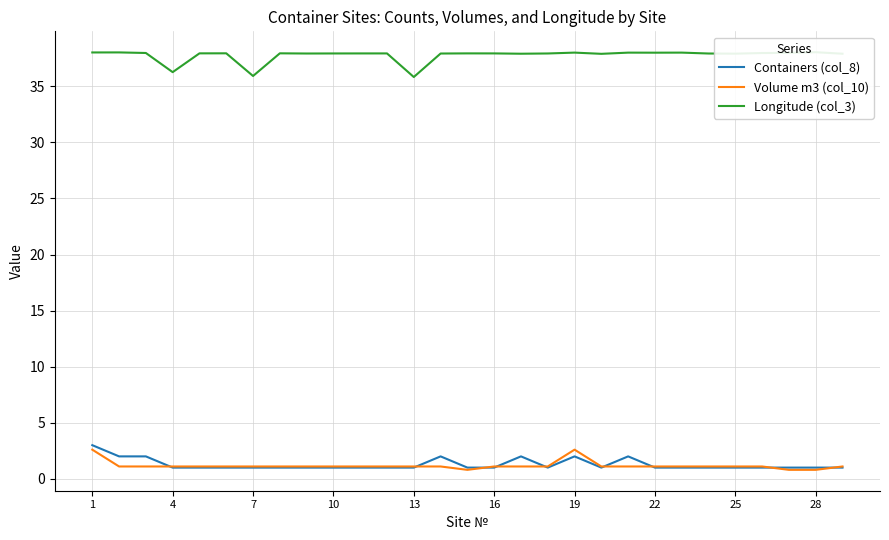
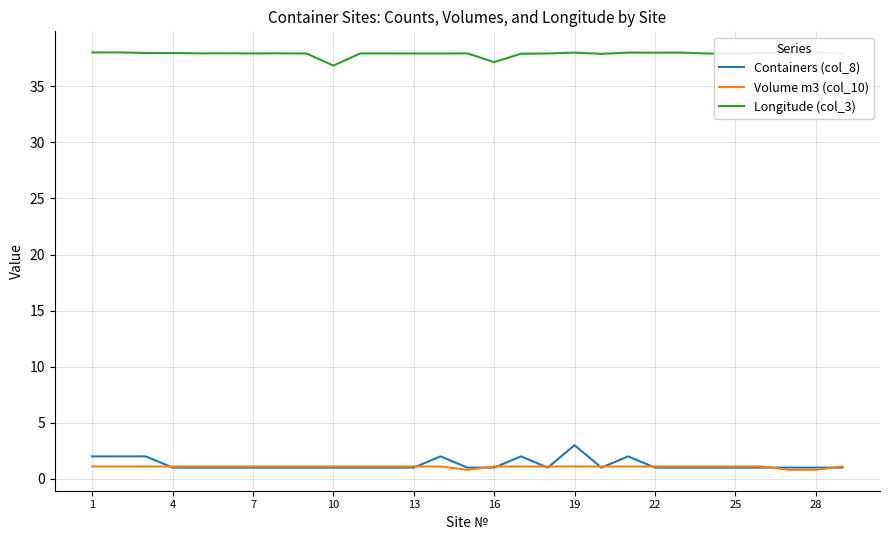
Containers (col_8), 1: 3 -> 2
Volume m3 (col_10), 1: 2.6 -> 1.1
Longitude (col_3), 4: 36.3 -> 38.0
Longitude (col_3), 7: 35.9 -> 37.9
Longitude (col_3), 10: 37.9 -> 36.9
Longitude (col_3), 13: 35.8 -> 37.9
Longitude (col_3), 16: 37.9 -> 37.2
Containers (col_8), 19: 2 -> 3
Volume m3 (col_10), 19: 2.6 -> 1.1
